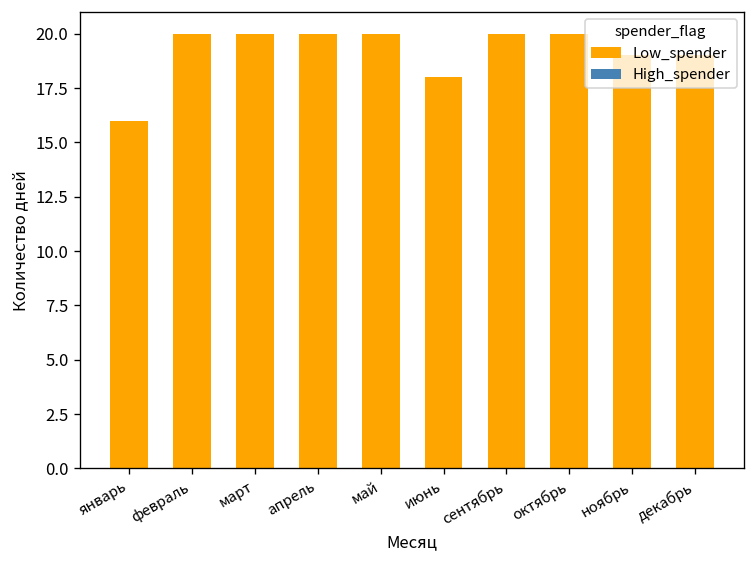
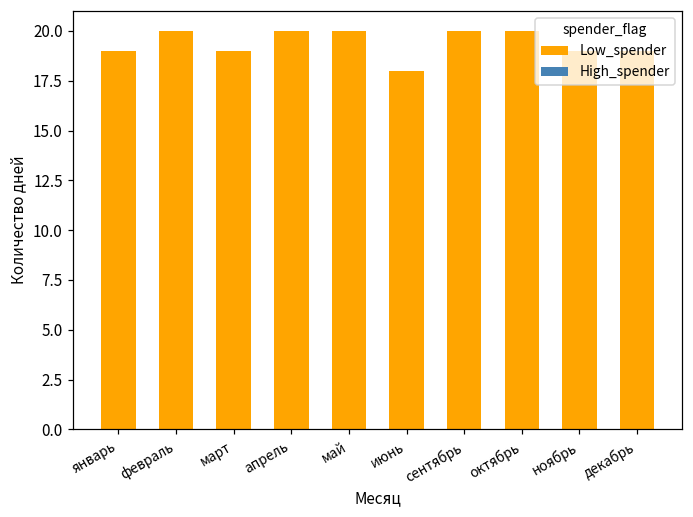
Low_spender, январь: 16 -> 19
Low_spender, март: 20 -> 19
